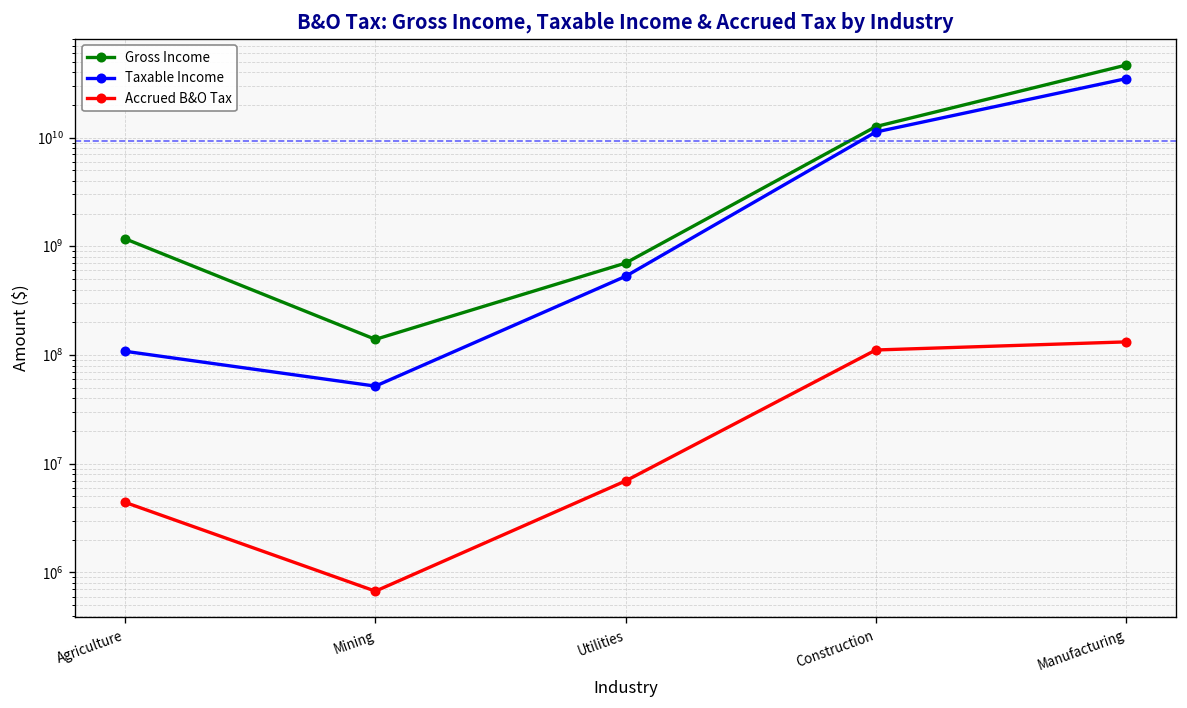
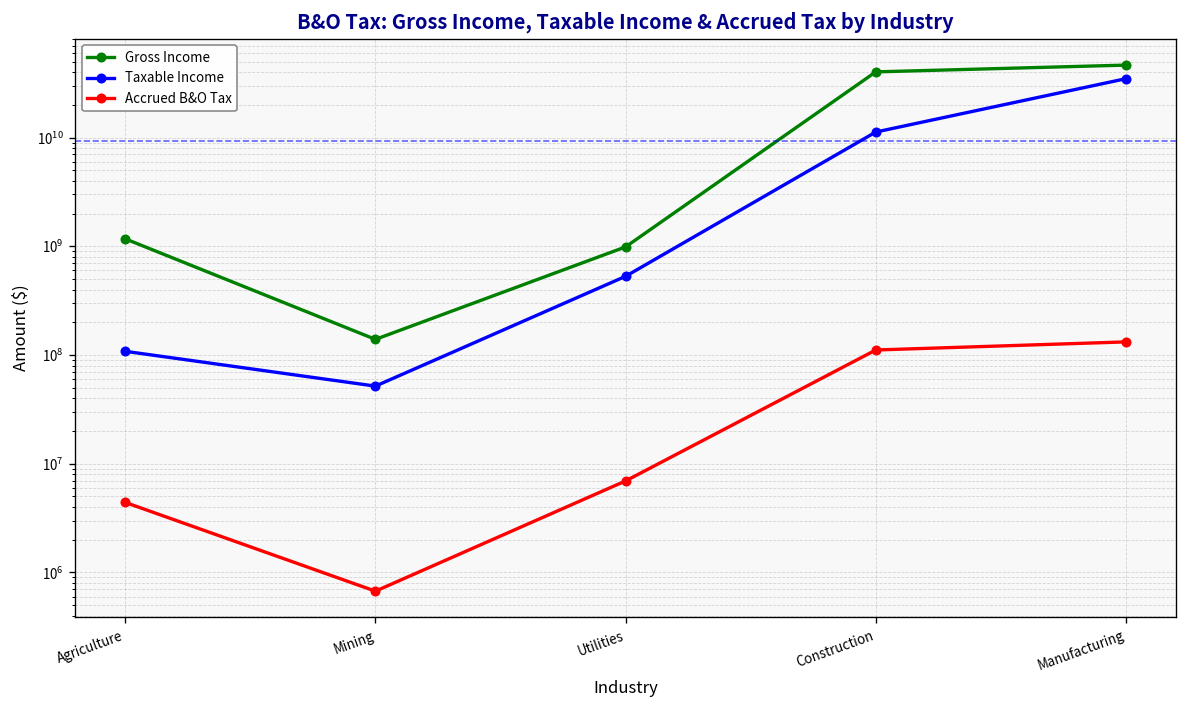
Gross Income, Utilities: 700000000 -> 1000000000
Gross Income, Construction: 13000000000 -> 40000000000
